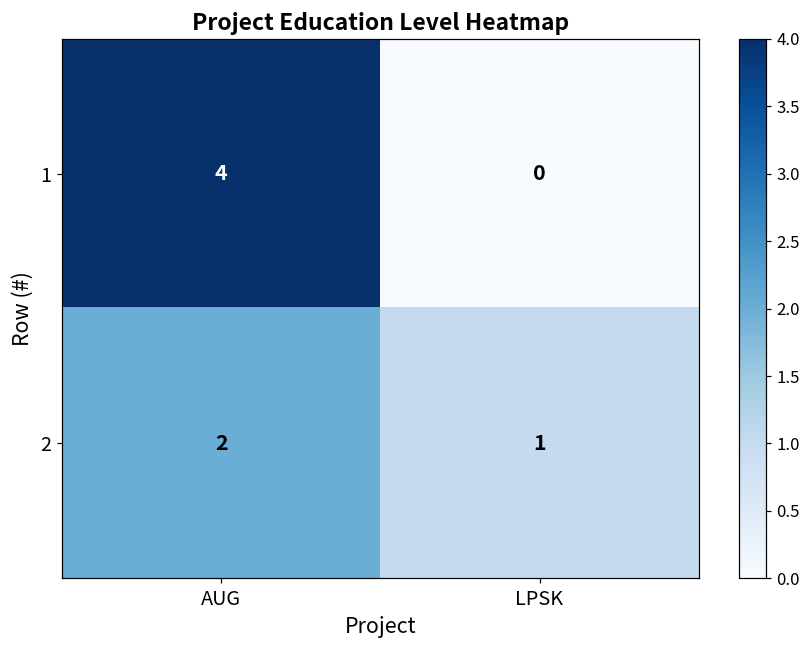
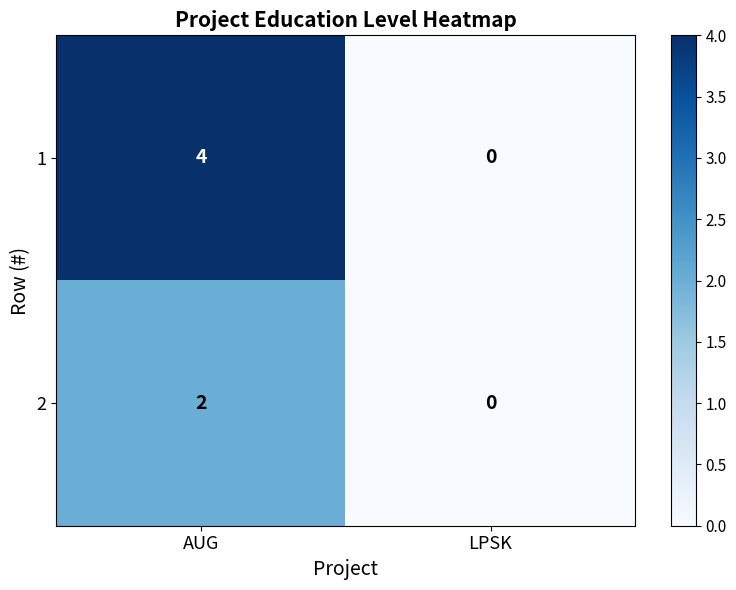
2, LPSK: 1 -> 0
